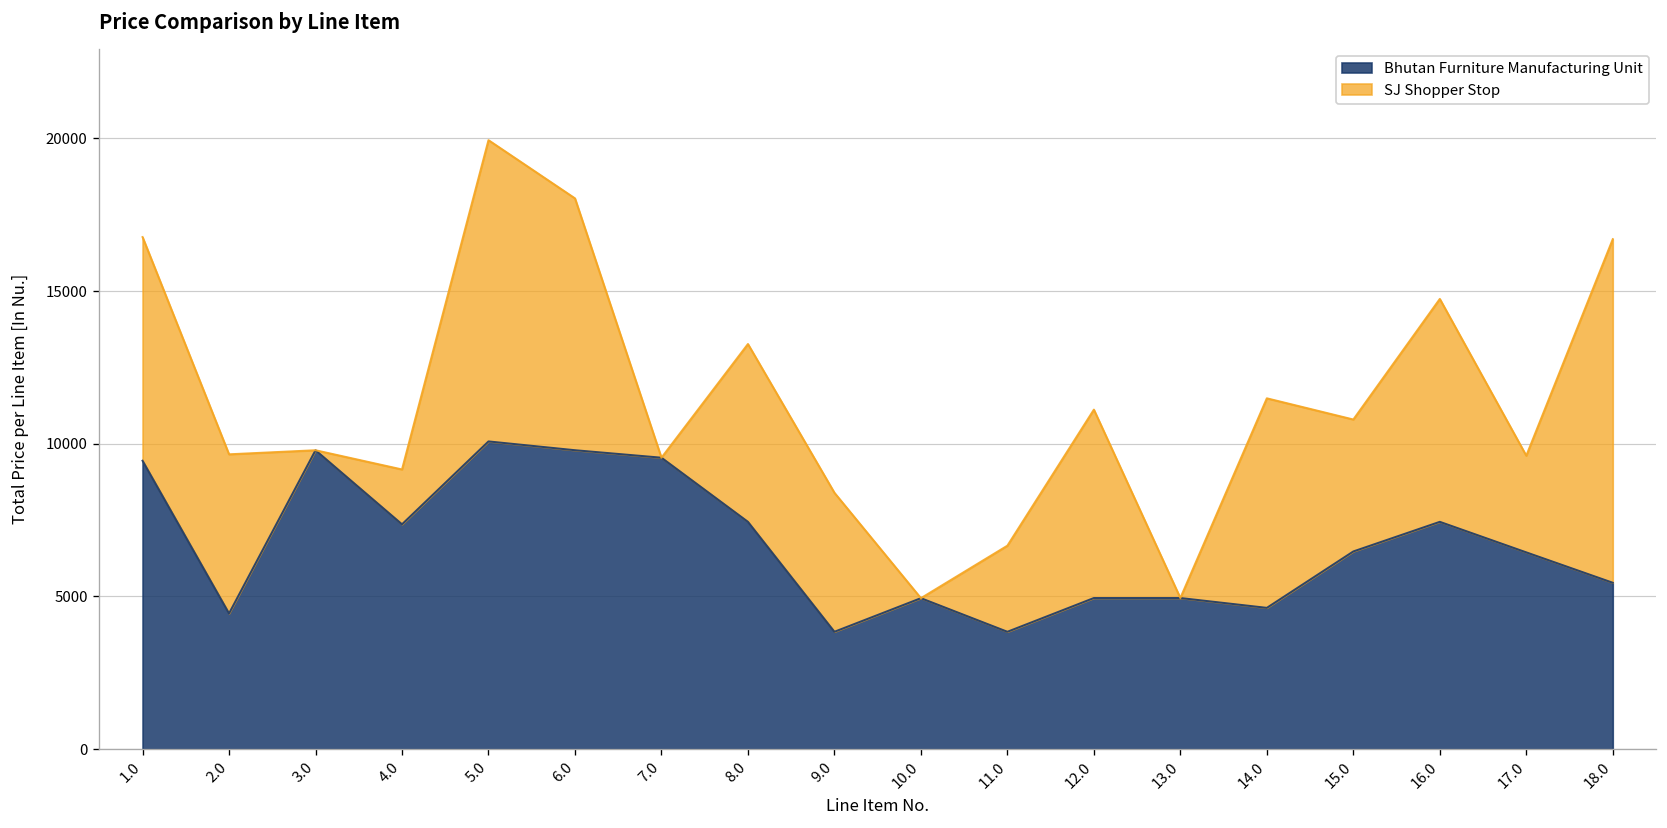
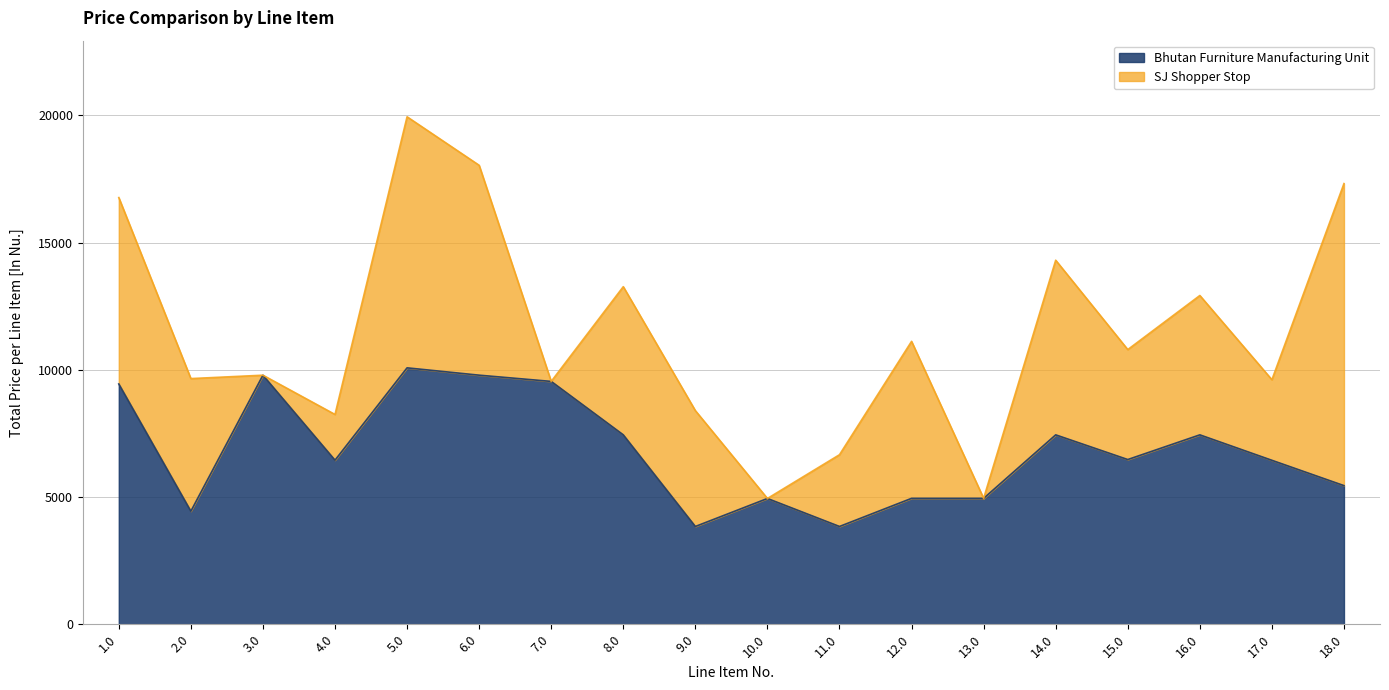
Bhutan Furniture Manufacturing Unit, 4.0: 7400 -> 6400
Bhutan Furniture Manufacturing Unit, 14.0: 4600 -> 7400
SJ Shopper Stop, 16.0: 7300 -> 5500
SJ Shopper Stop, 18.0: 11300 -> 11900
